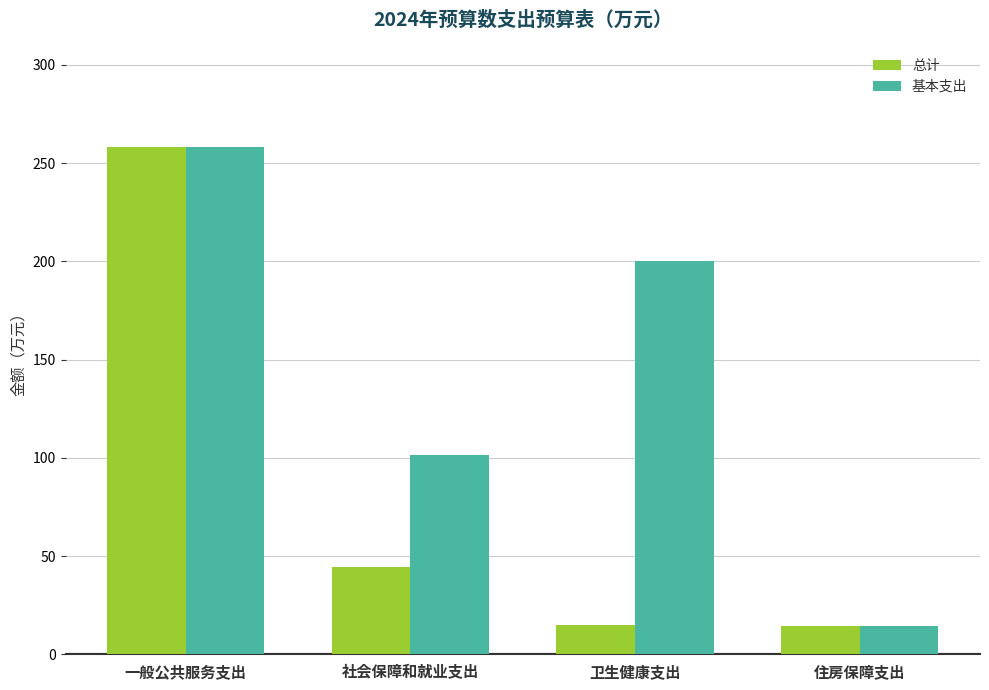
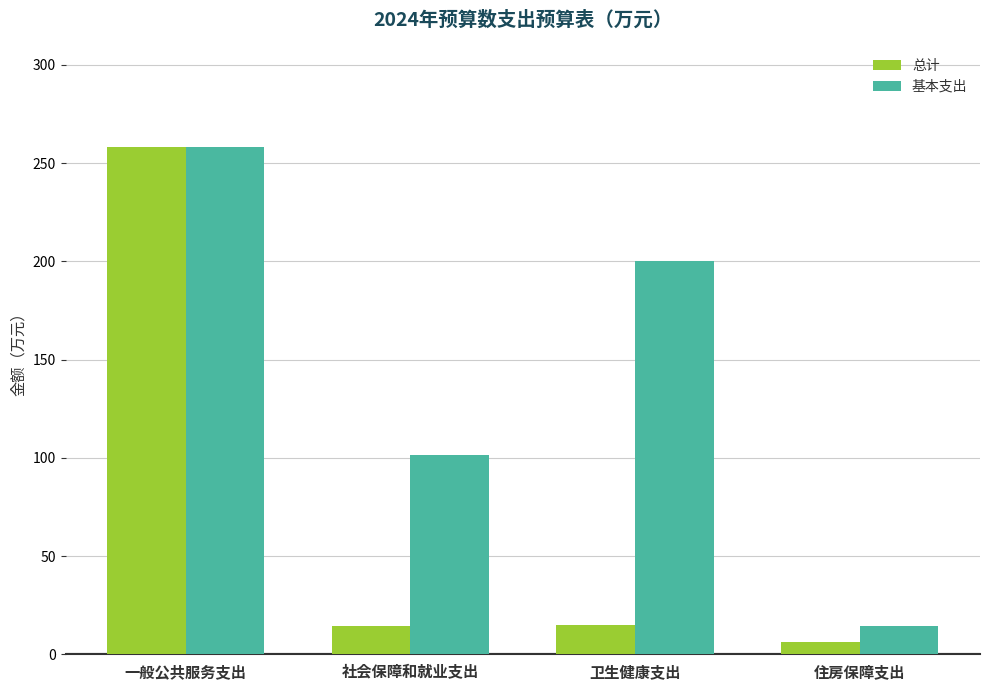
总计, 社会保障和就业支出: 45 -> 14
总计, 住房保障支出: 15 -> 6
